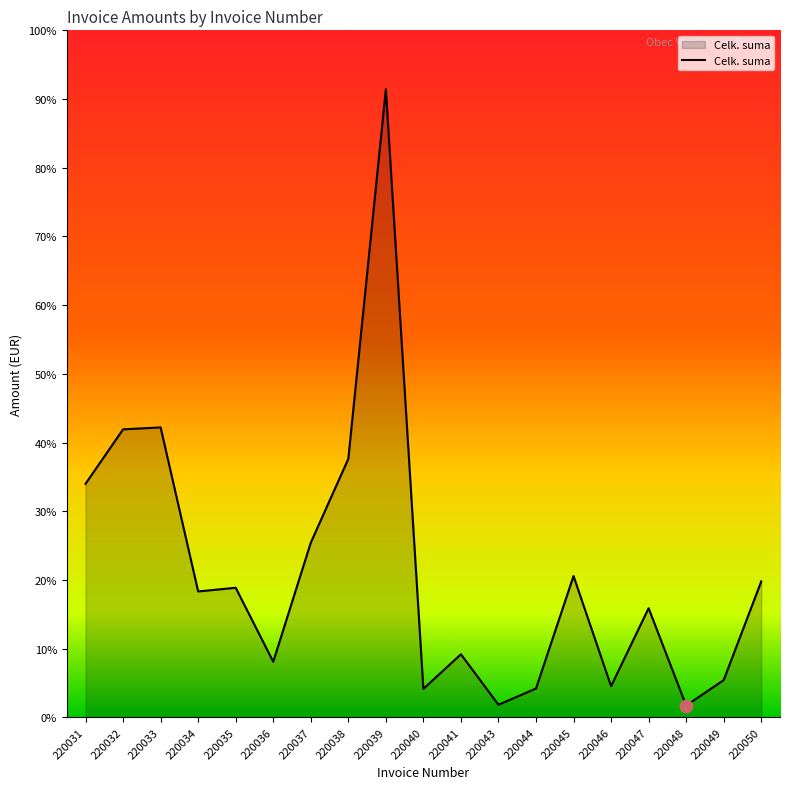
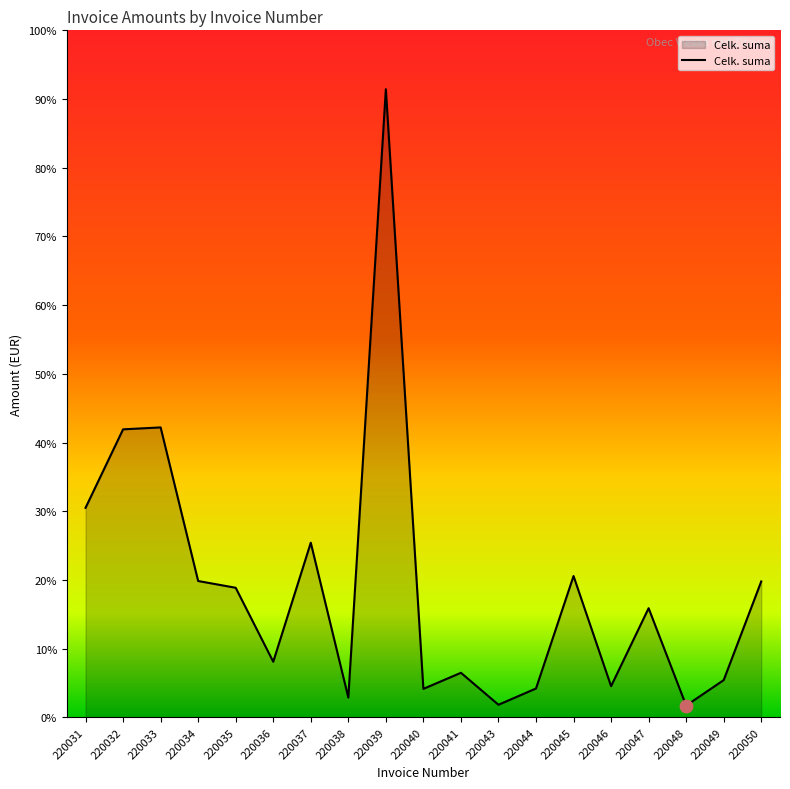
Celk. suma, 220031: 34% -> 30%
Celk. suma, 220034: 18% -> 20%
Celk. suma, 220038: 38% -> 3%
Celk. suma, 220041: 9% -> 6%
